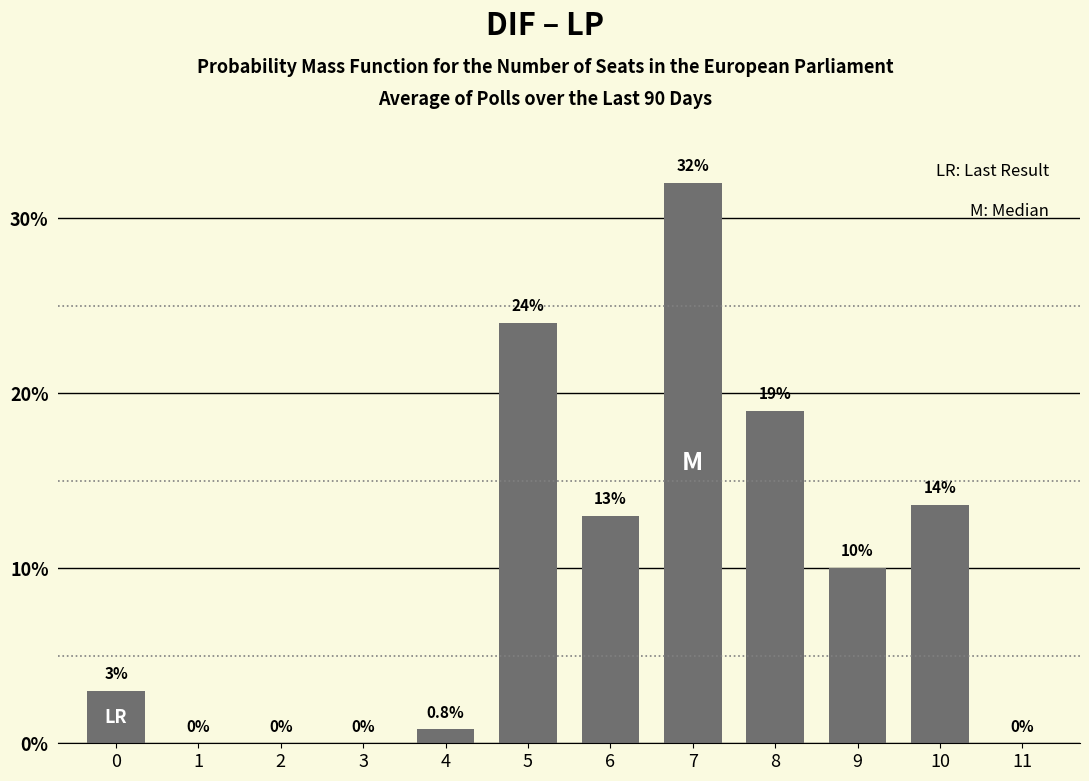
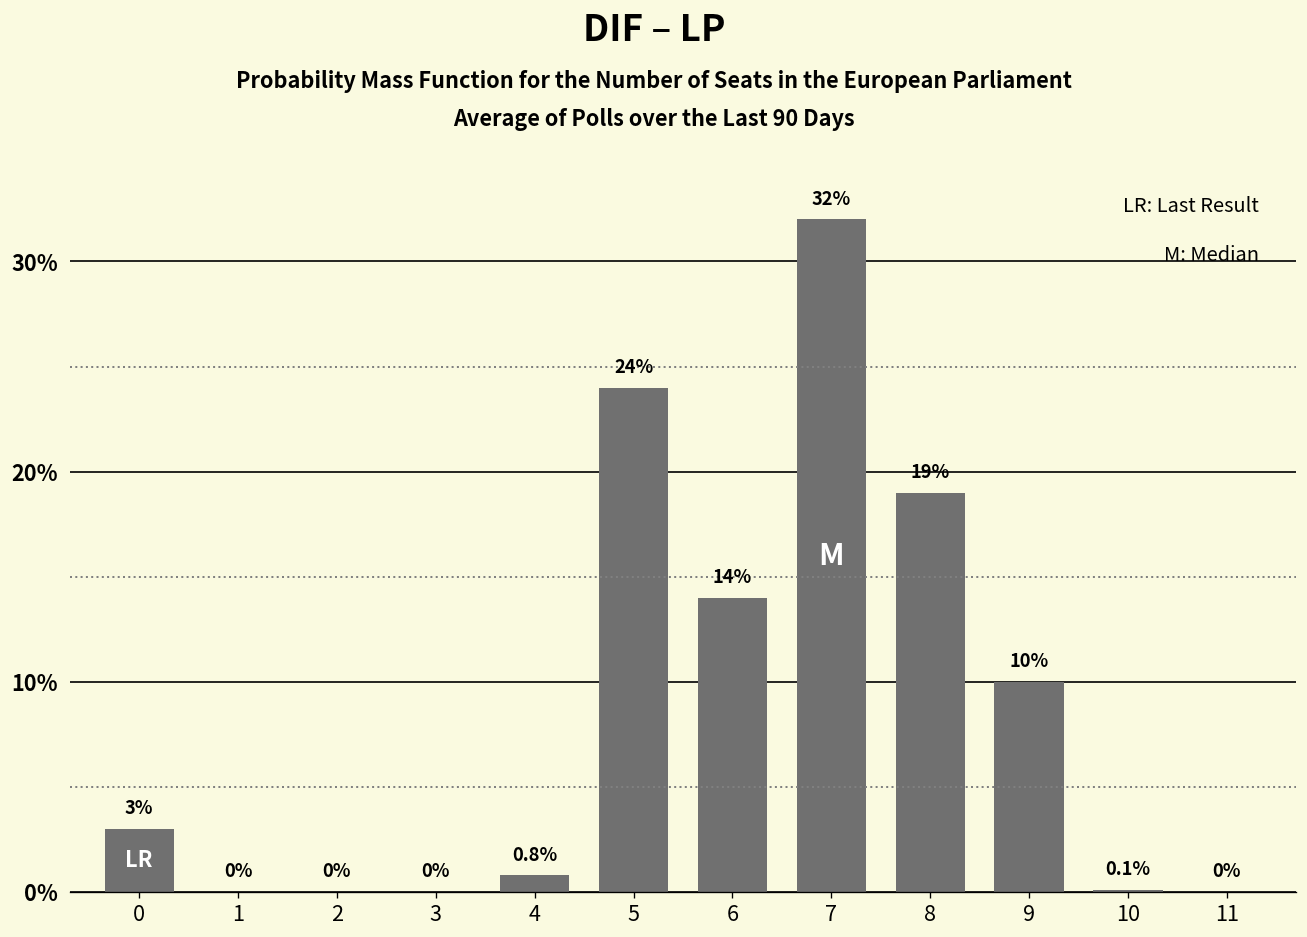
6: 13% -> 14%
10: 14% -> 0.1%
